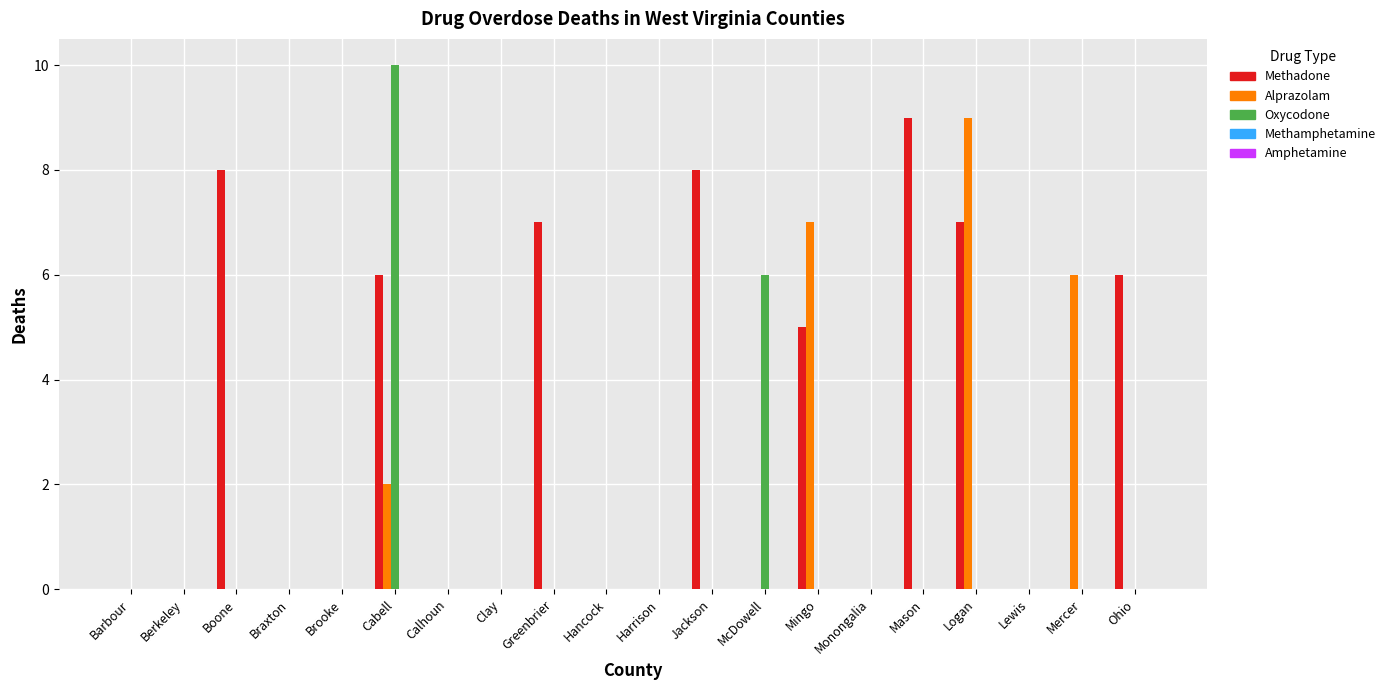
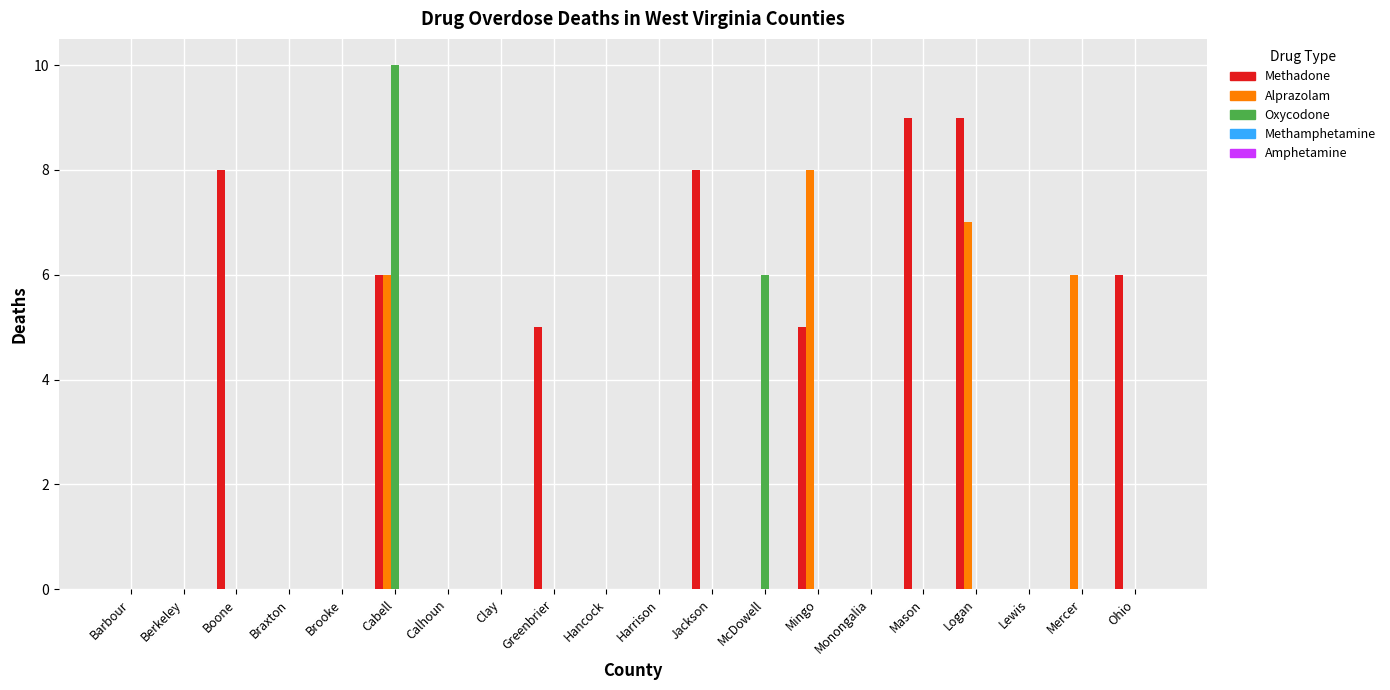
Alprazolam, Cabell: 2 -> 6
Methadone, Greenbrier: 7 -> 5
Alprazolam, Mingo: 7 -> 8
Methadone, Logan: 7 -> 9
Alprazolam, Logan: 9 -> 7
